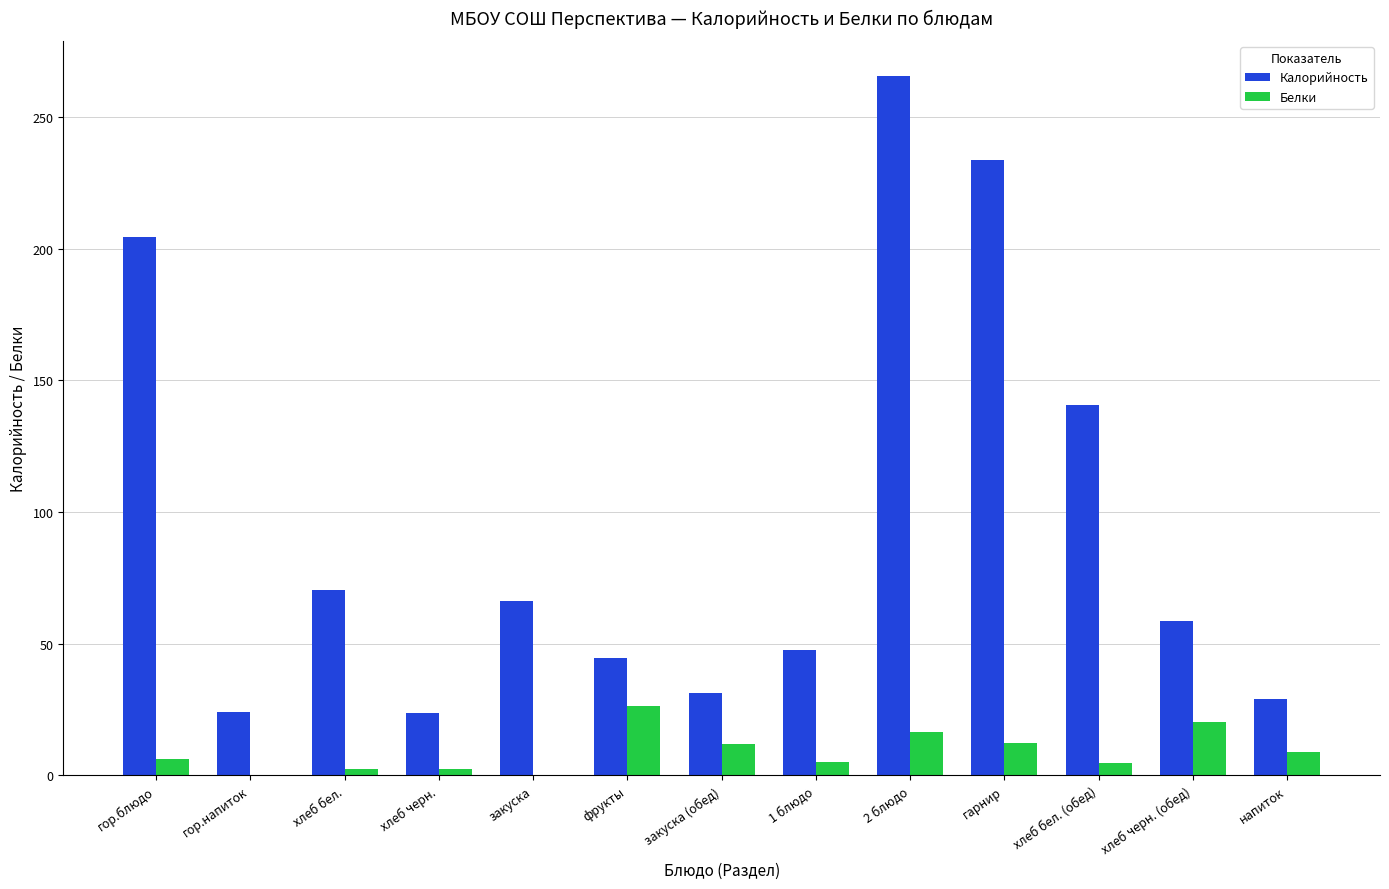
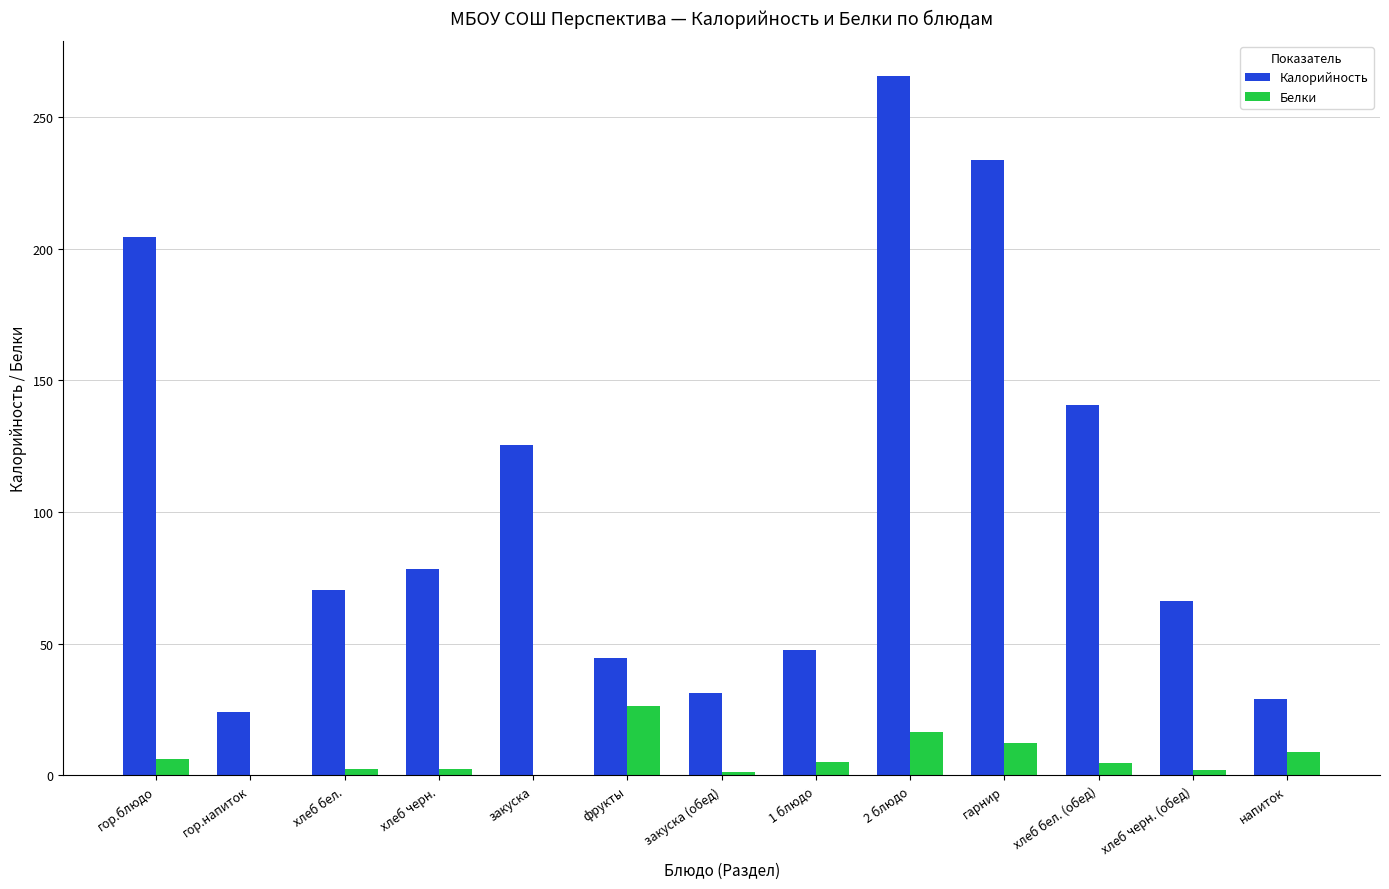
Калорийность, хлеб черн.: 24 -> 78
Калорийность, закуска: 66 -> 125
Белки, закуска (обед): 12 -> 1
Калорийность, хлеб черн. (обед): 59 -> 66
Белки, хлеб черн. (обед): 20 -> 2
